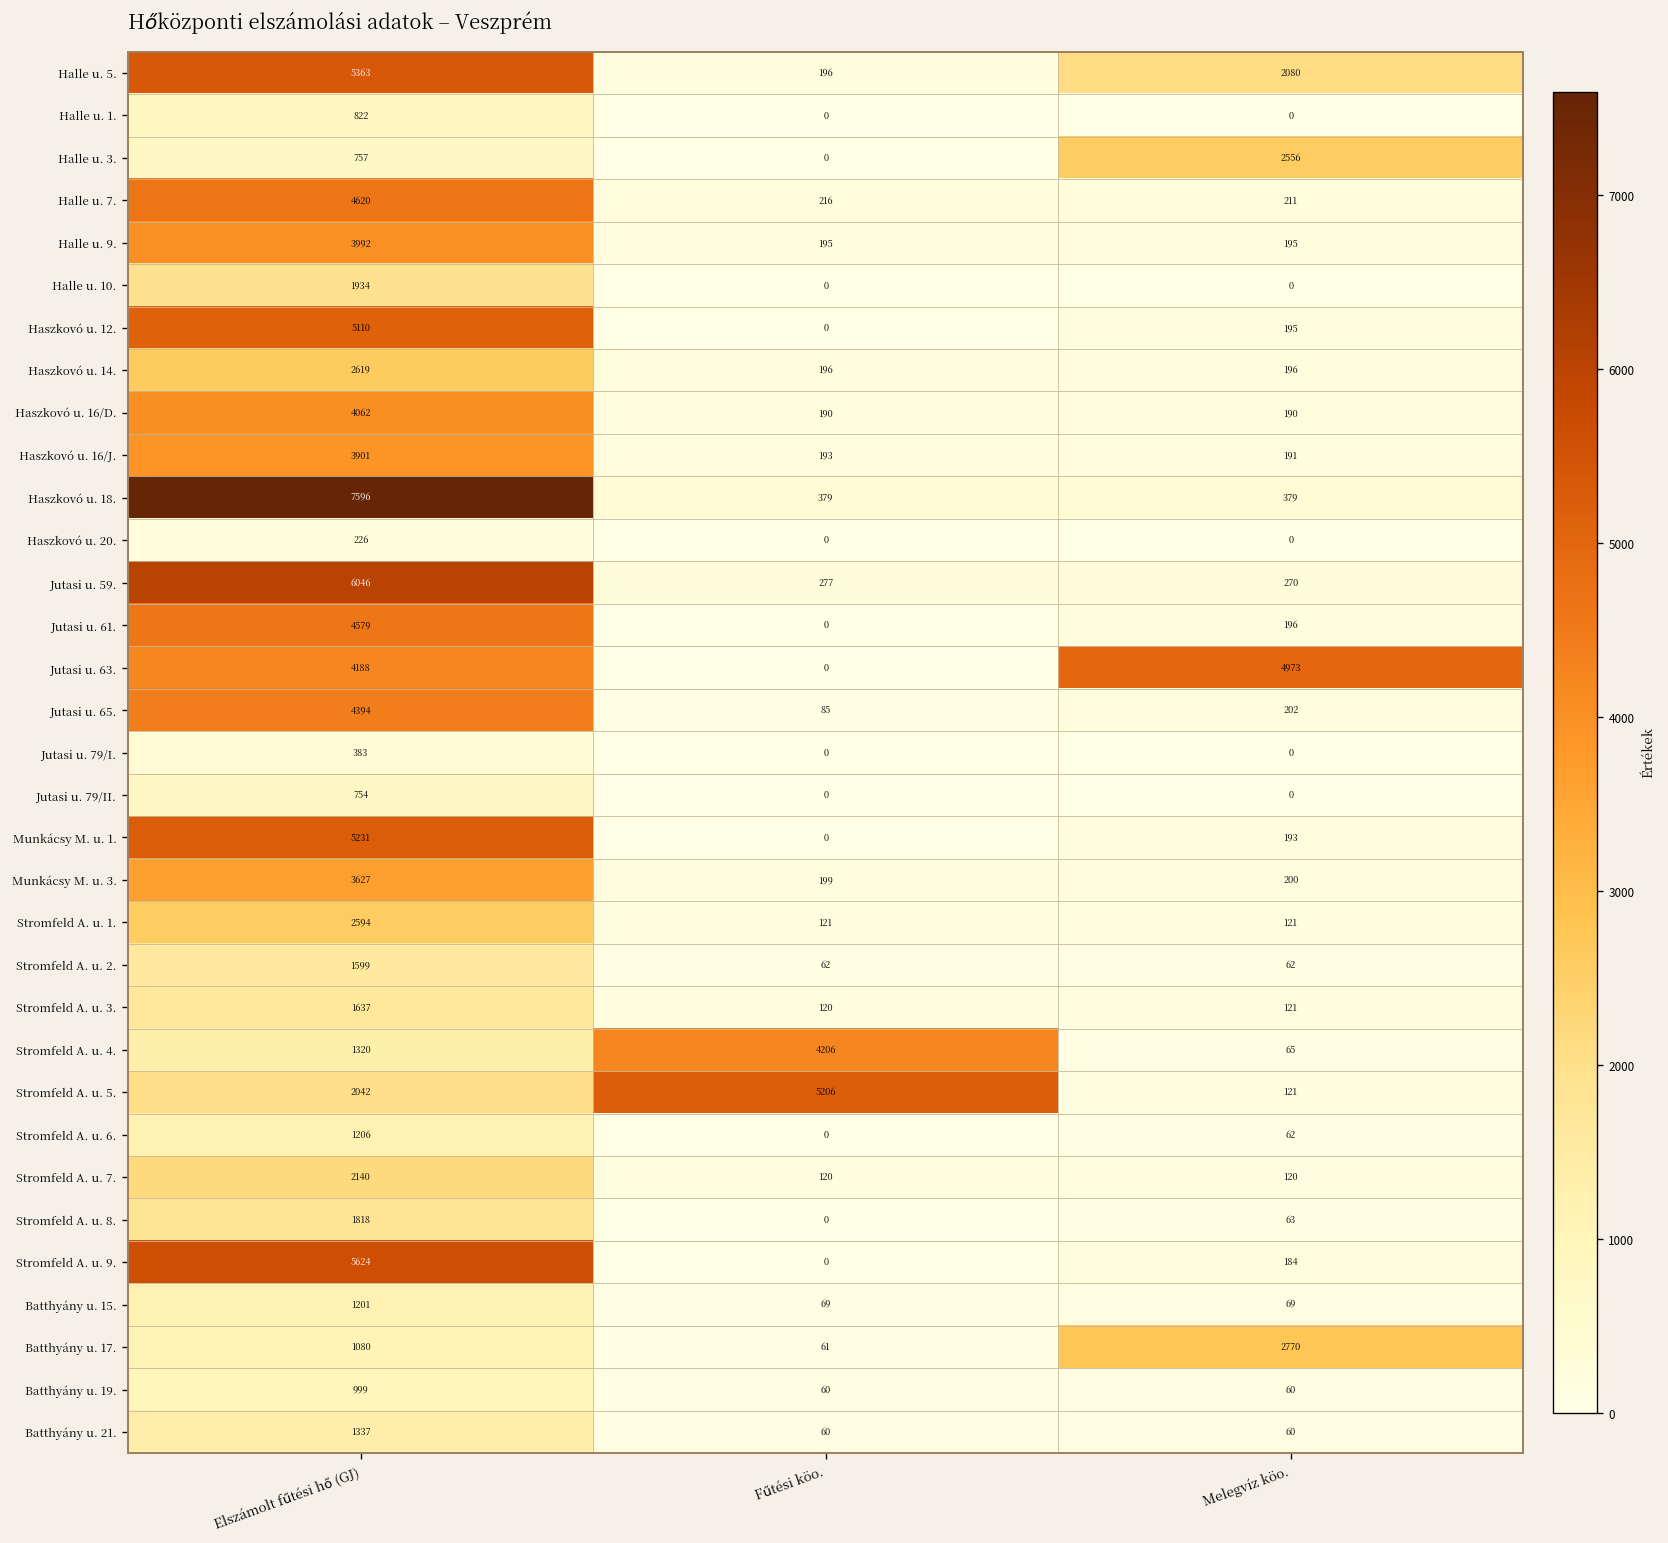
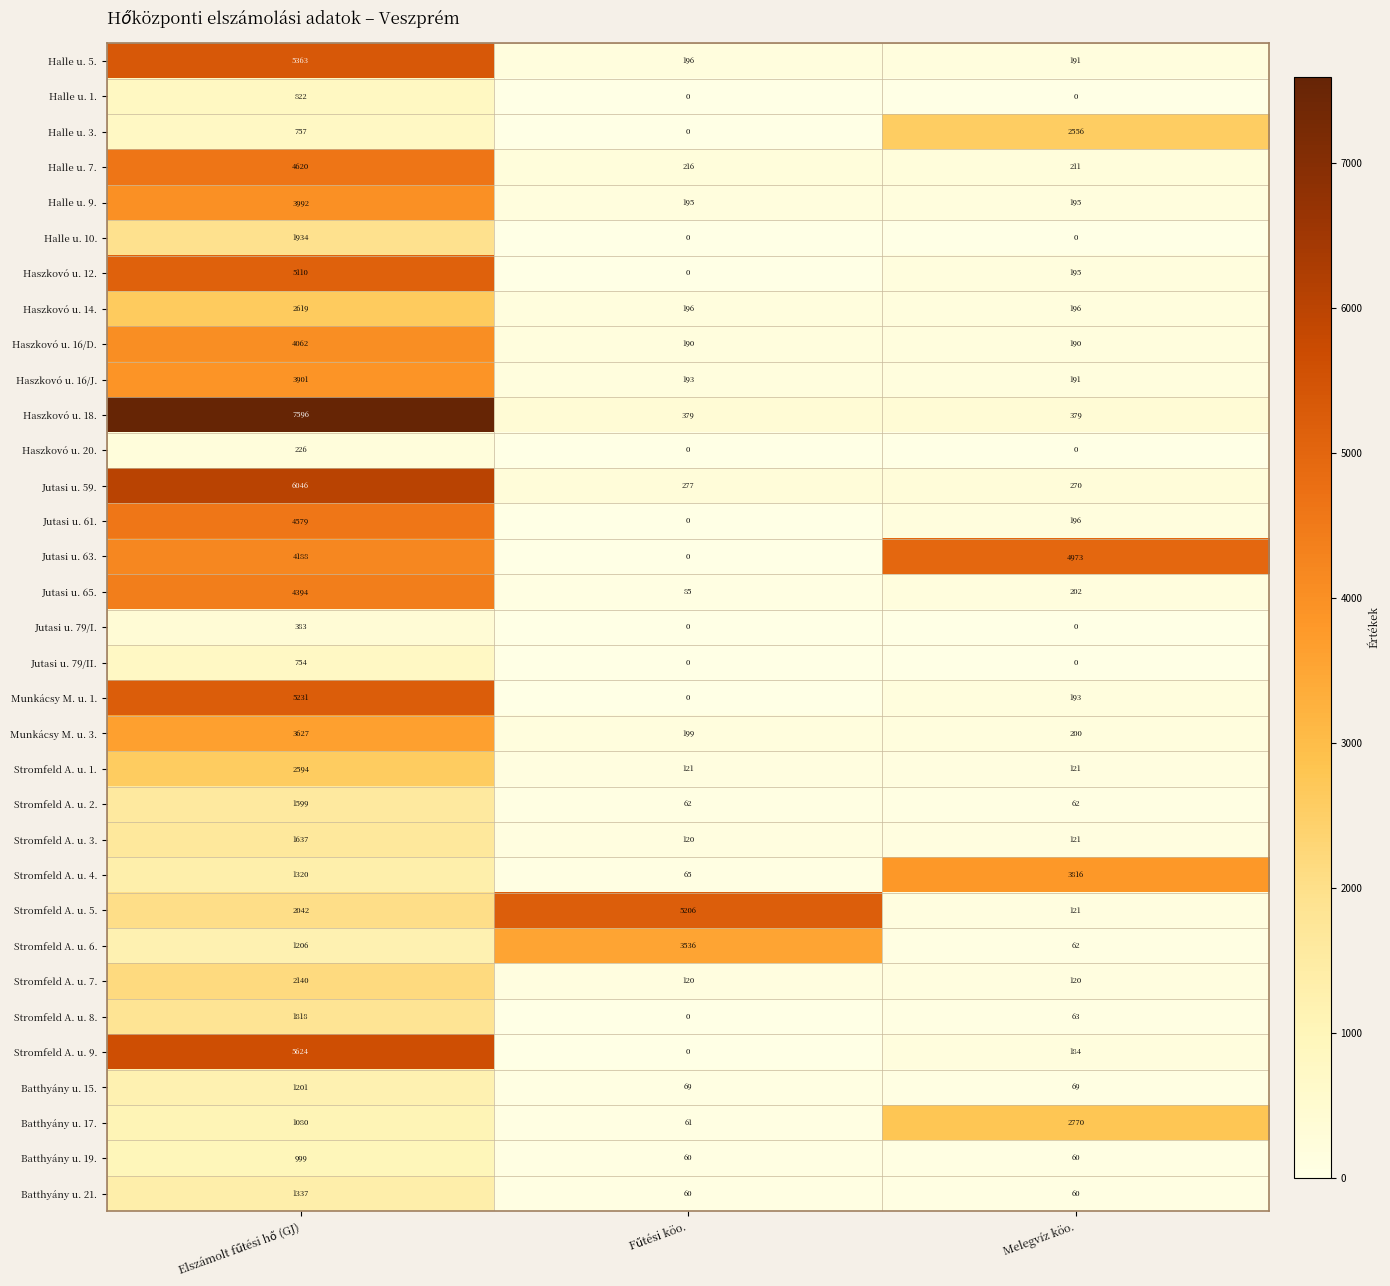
Halle u. 5., Melegvíz köo.: 2080 -> 191
Stromfeld A. u. 4., Fűtési köo.: 4206 -> 65
Stromfeld A. u. 4., Melegvíz köo.: 65 -> 3816
Stromfeld A. u. 6., Fűtési köo.: 0 -> 3536
